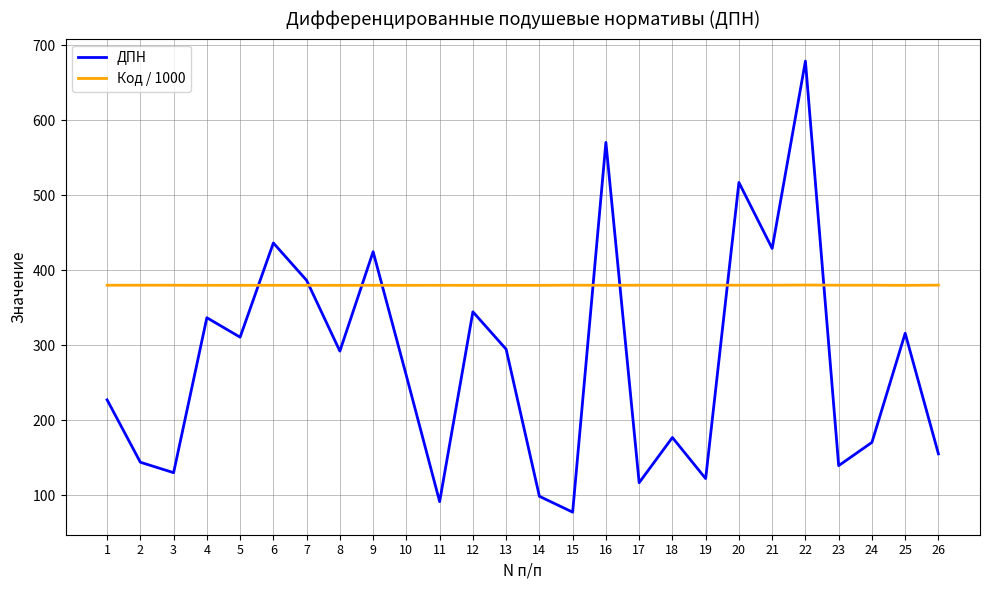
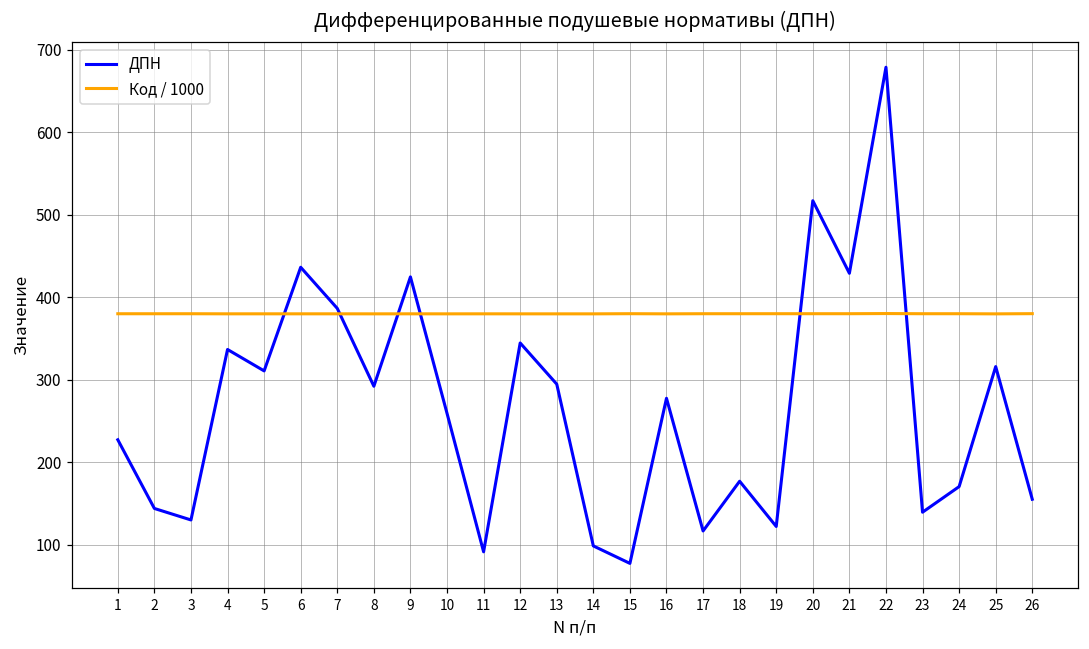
ДПН, 16: 570 -> 280
